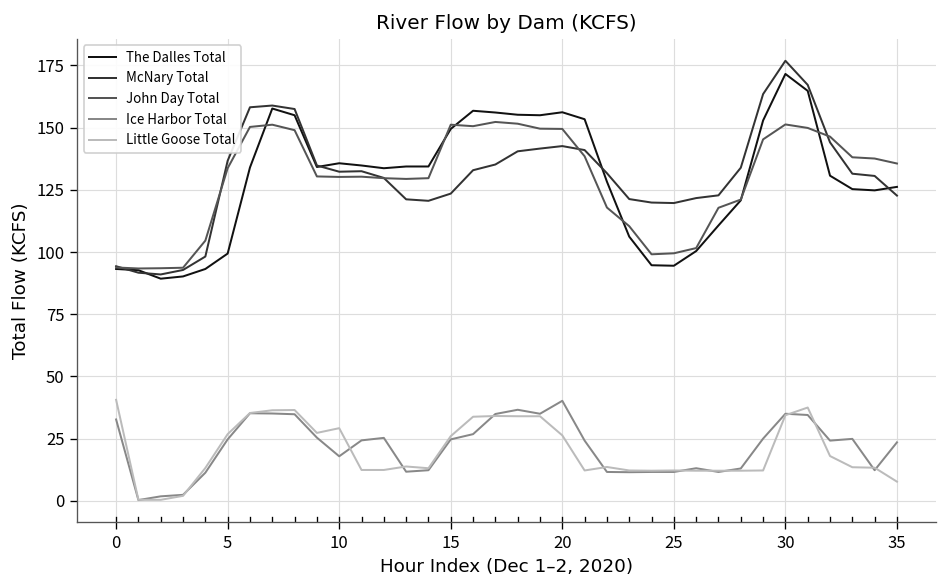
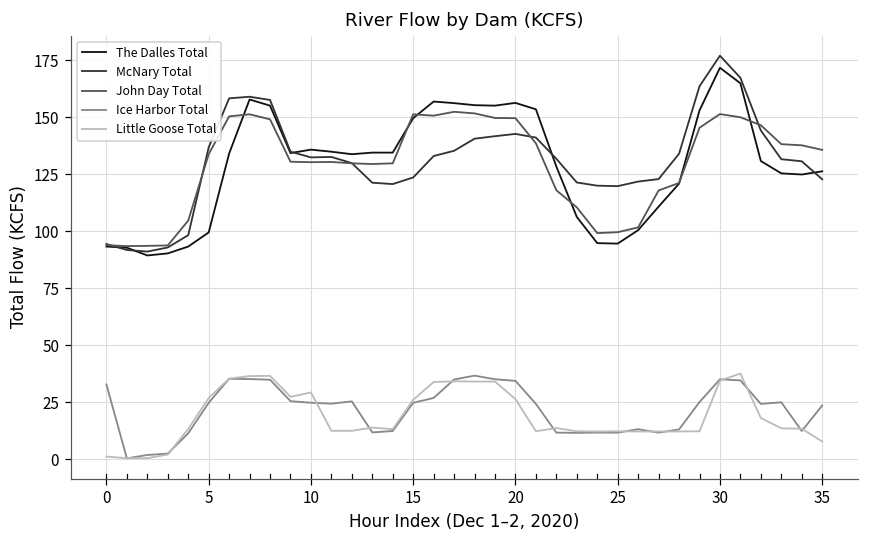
Little Goose Total, 0: 41 -> 1
Ice Harbor Total, 10: 18 -> 25
Ice Harbor Total, 20: 40 -> 34
